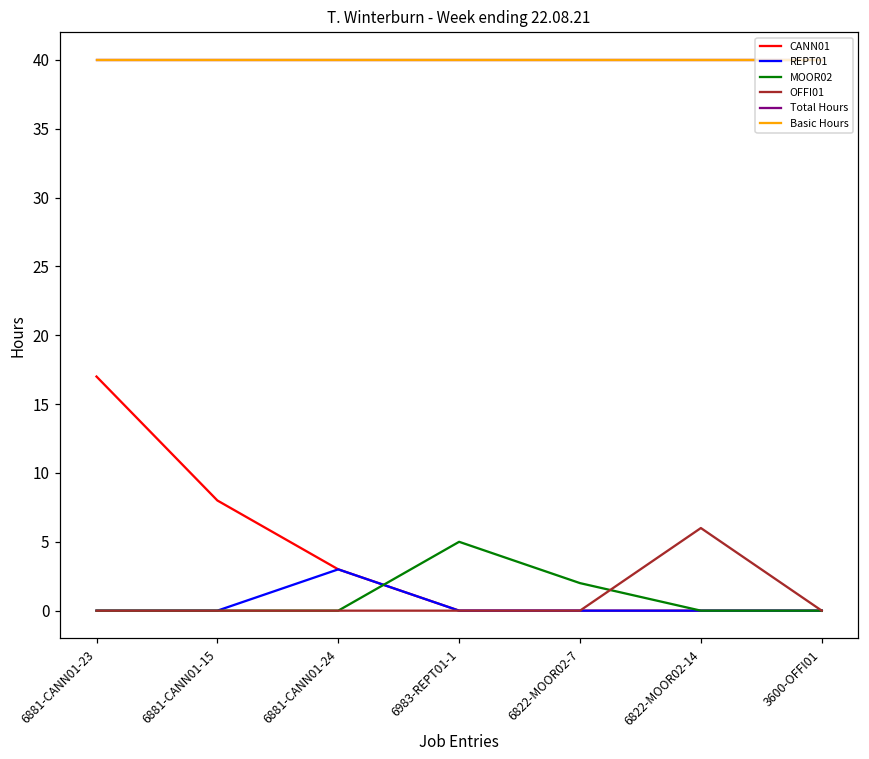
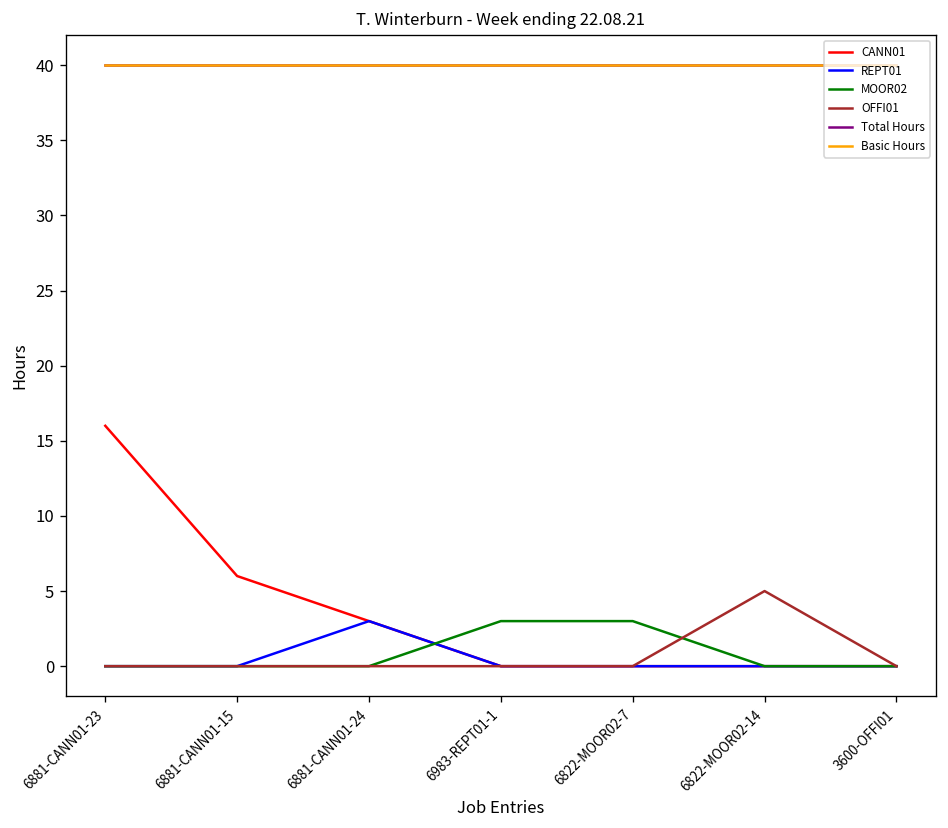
CANN01, 6881-CANN01-23: 17 -> 16
CANN01, 6881-CANN01-15: 8 -> 6
MOOR02, 6983-REPT01-1: 5 -> 3
MOOR02, 6822-MOOR02-7: 2 -> 3
OFFI01, 6822-MOOR02-14: 6 -> 5
